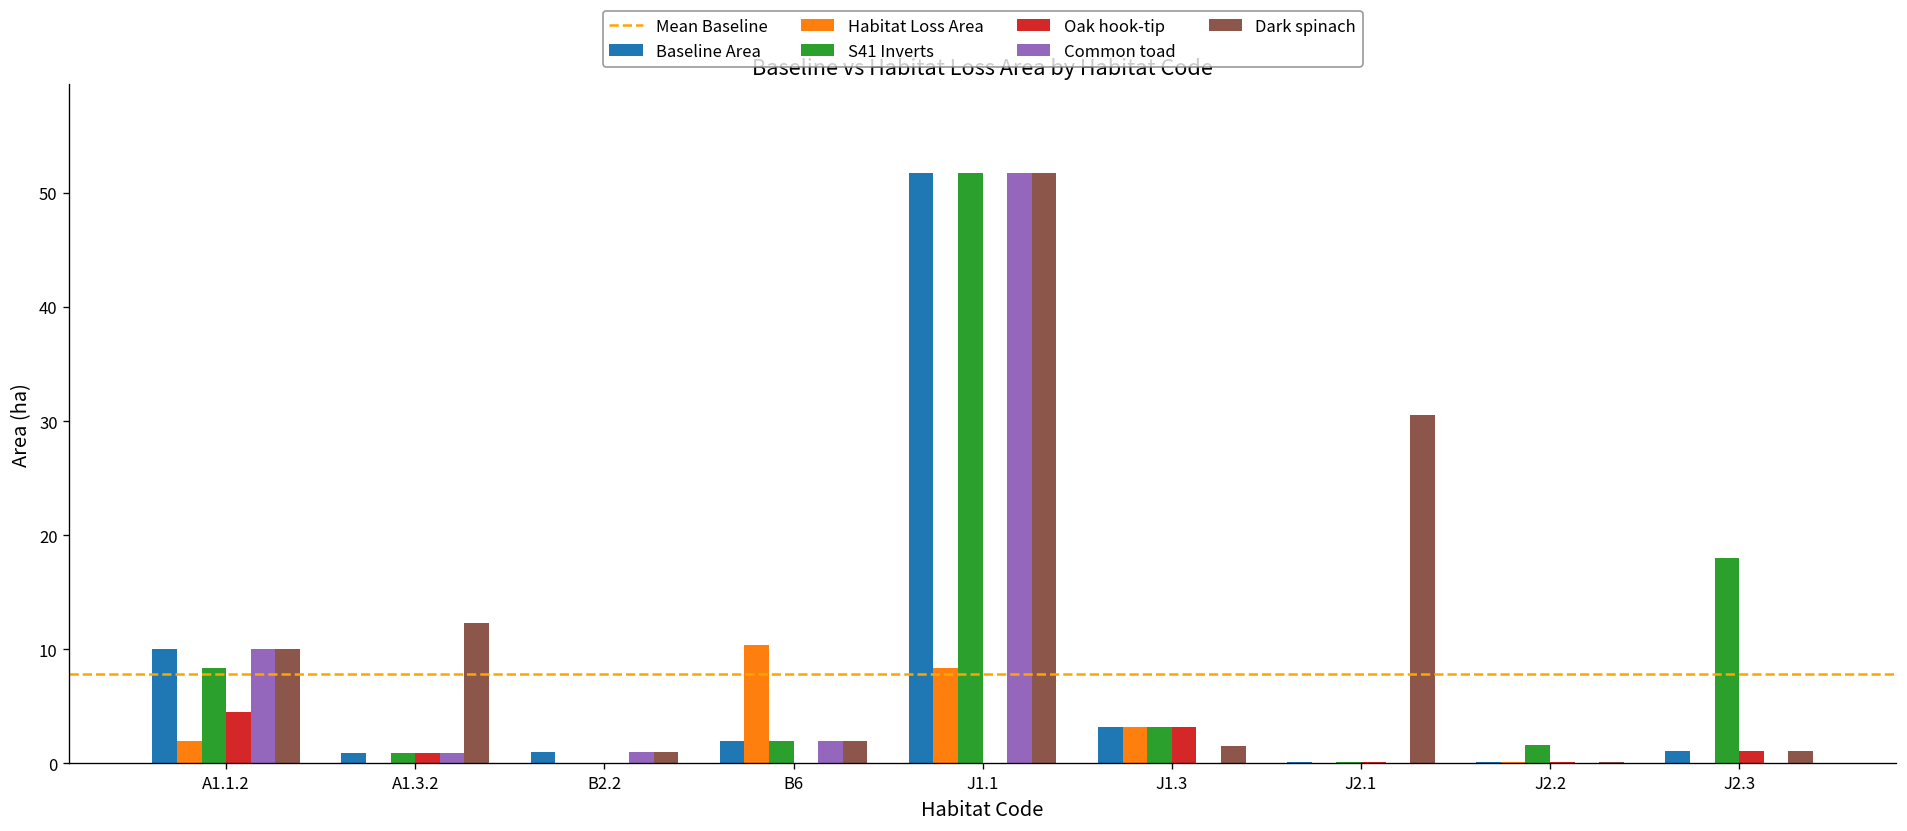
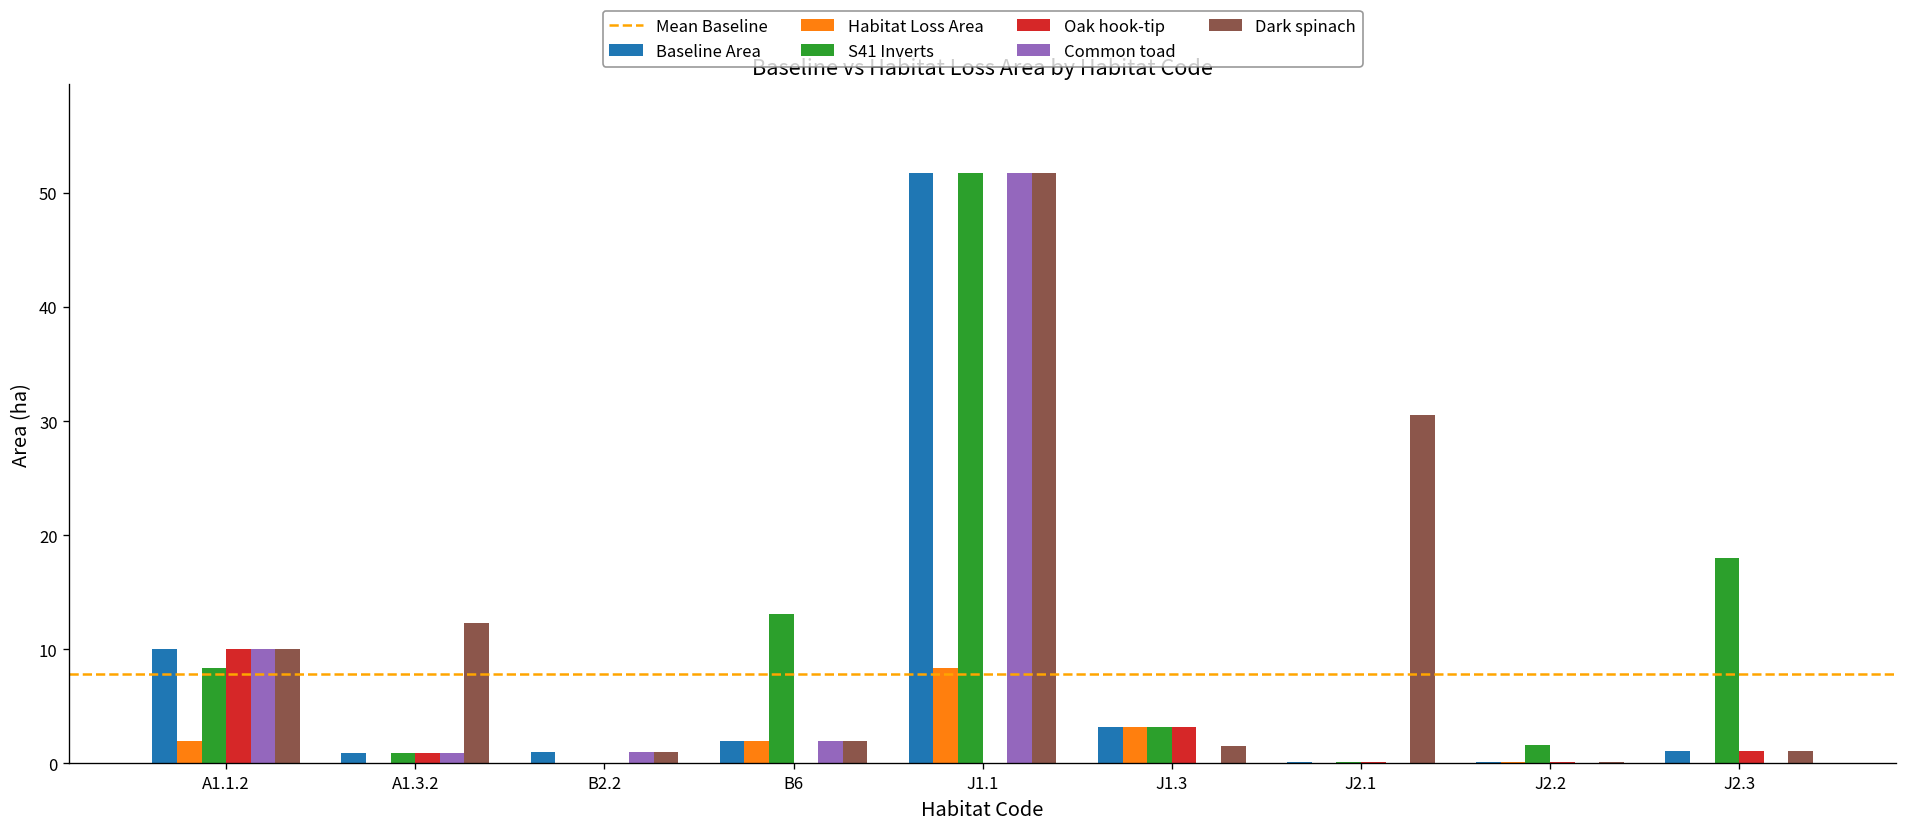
Oak hook-tip, A1.1.2: 5 -> 10
Habitat Loss Area, B6: 10 -> 2
S41 Inverts, B6: 2 -> 13
